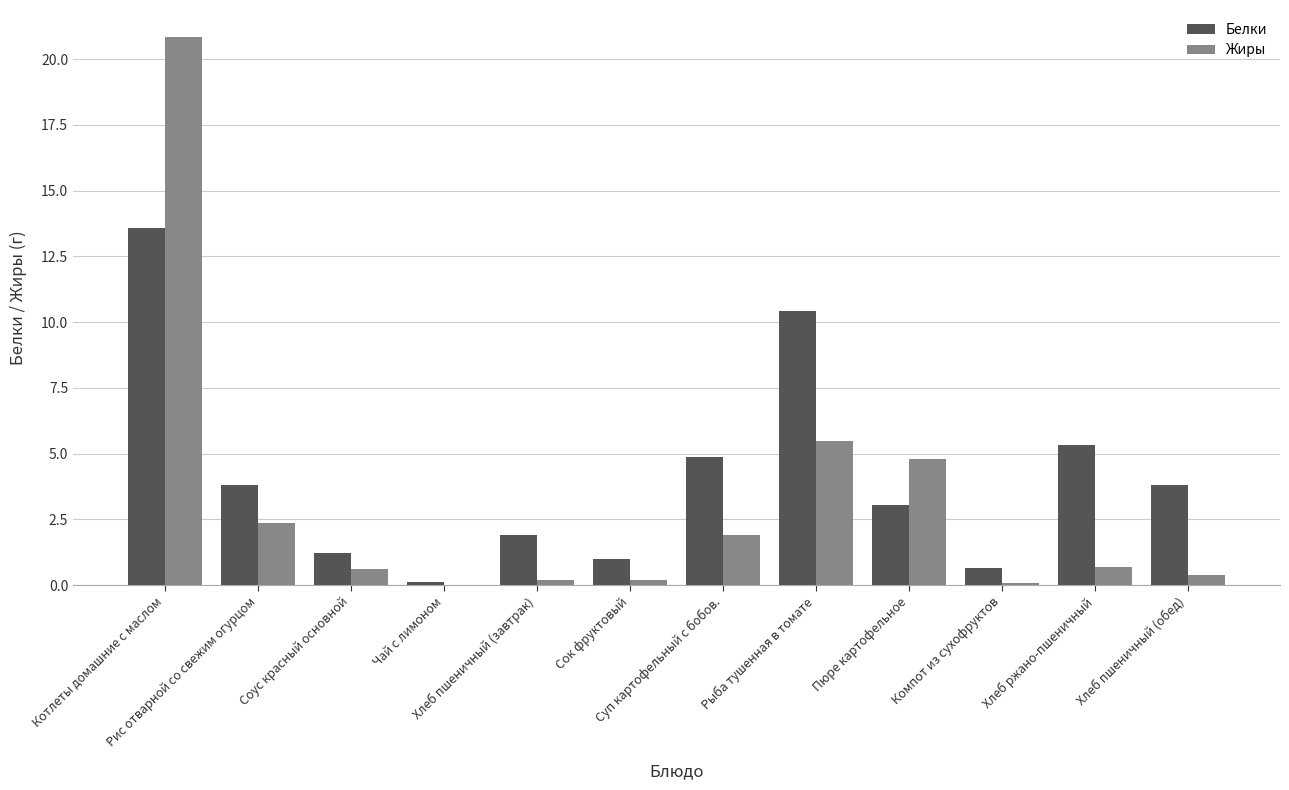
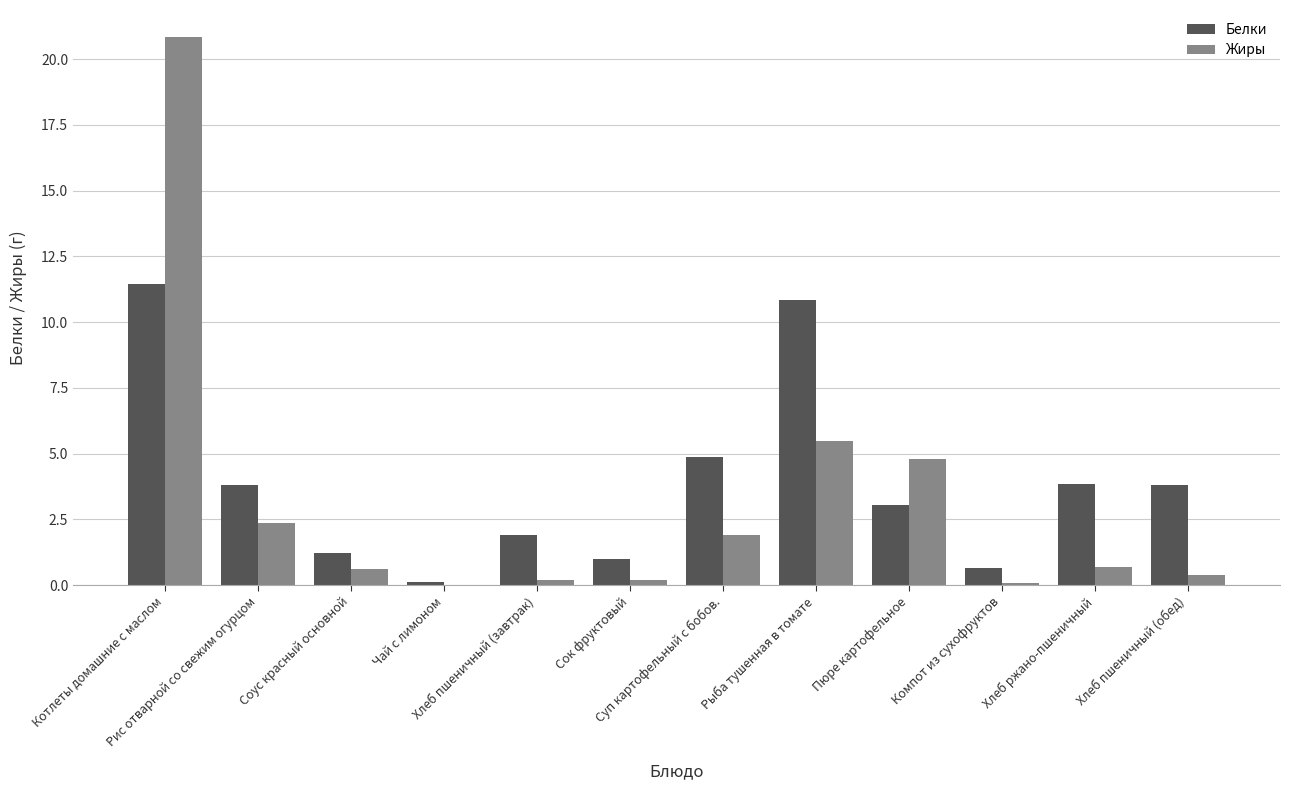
Белки, Котлеты домашние с маслом: 13.6 -> 11.5
Белки, Рыба тушенная в томате: 10.4 -> 10.8
Белки, Хлеб ржано-пшеничный: 5.3 -> 3.9
